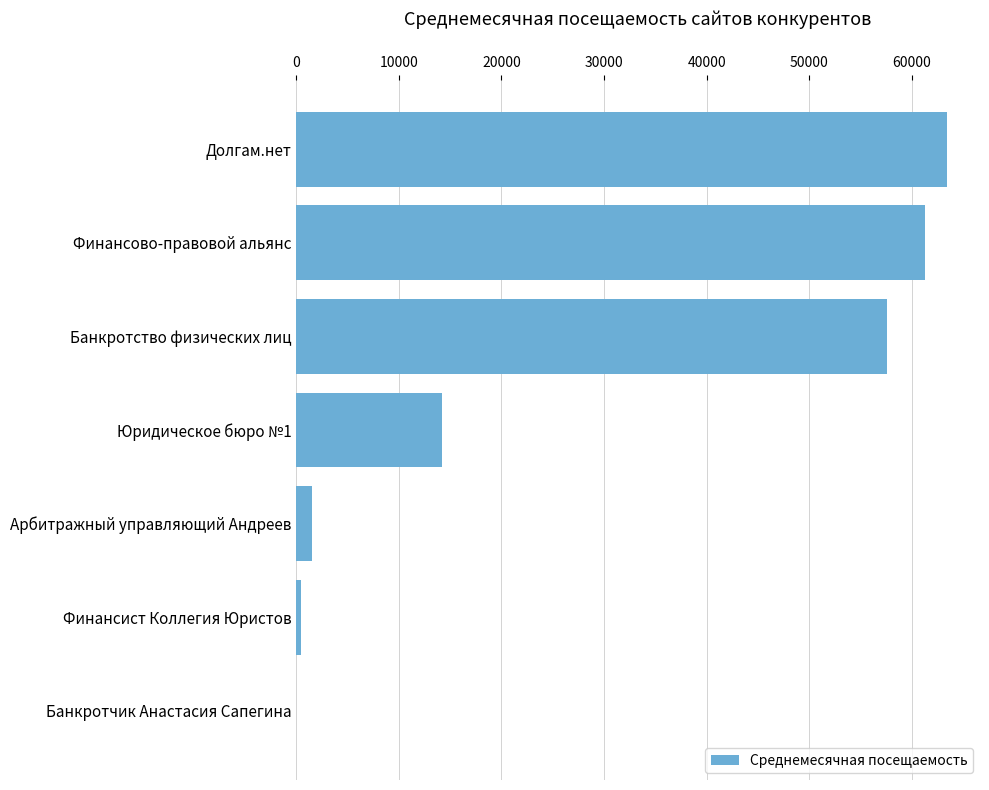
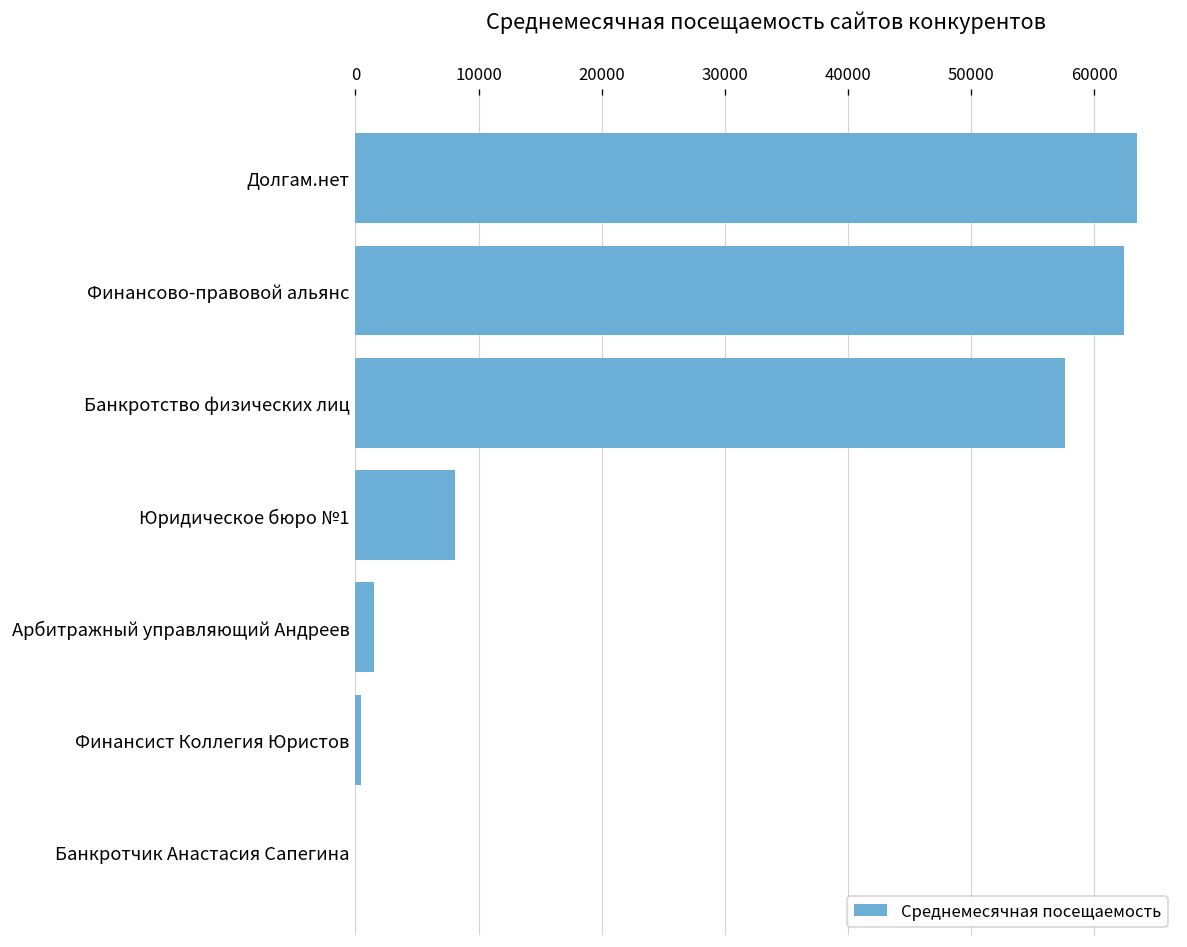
Финансово-правовой альянс: 61300 -> 62400
Юридическое бюро №1: 14200 -> 8100
